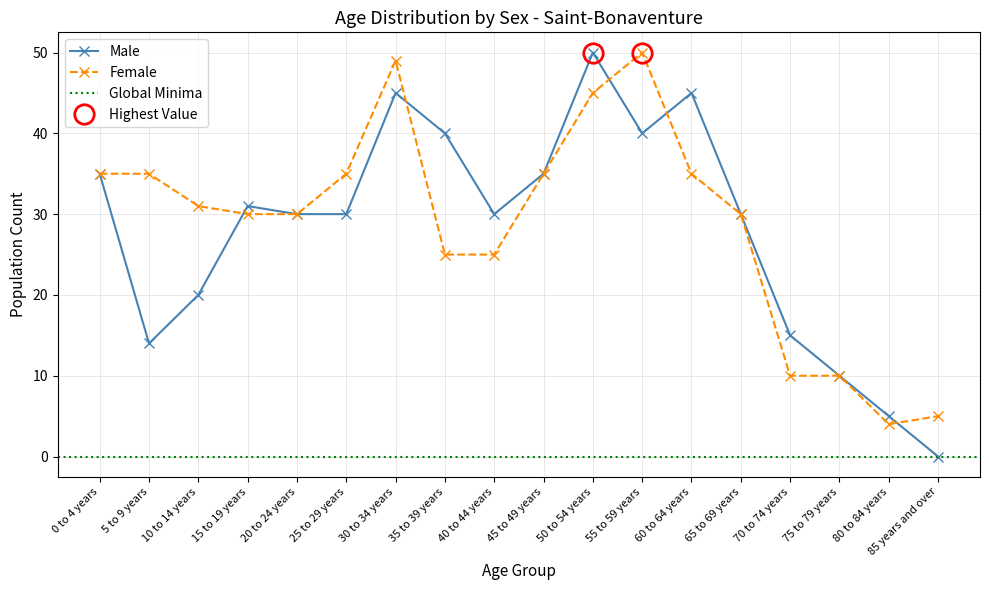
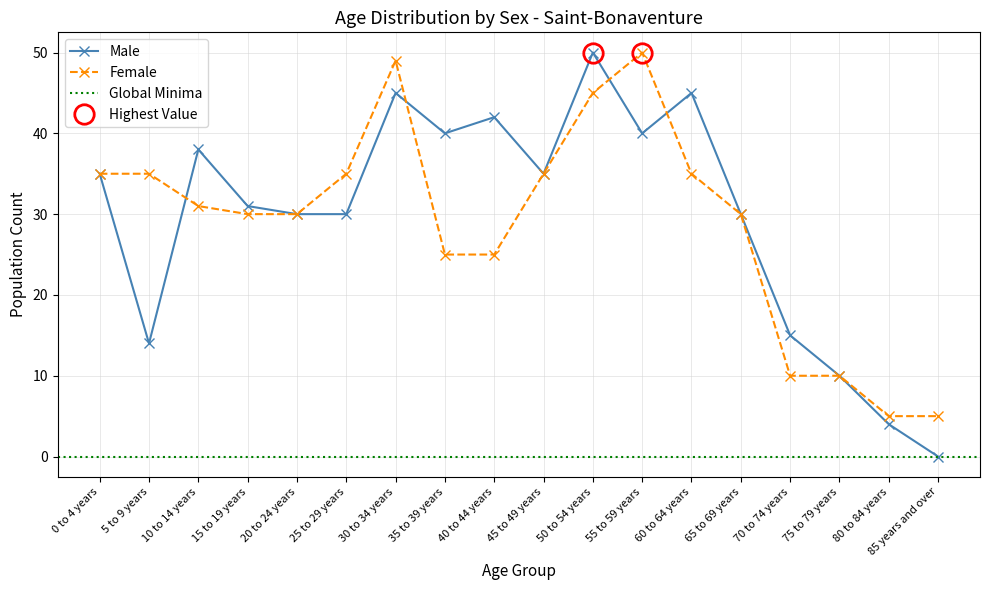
Male, 10 to 14 years: 20 -> 38
Male, 40 to 44 years: 30 -> 42
Male, 80 to 84 years: 5 -> 4
Female, 80 to 84 years: 4 -> 5
